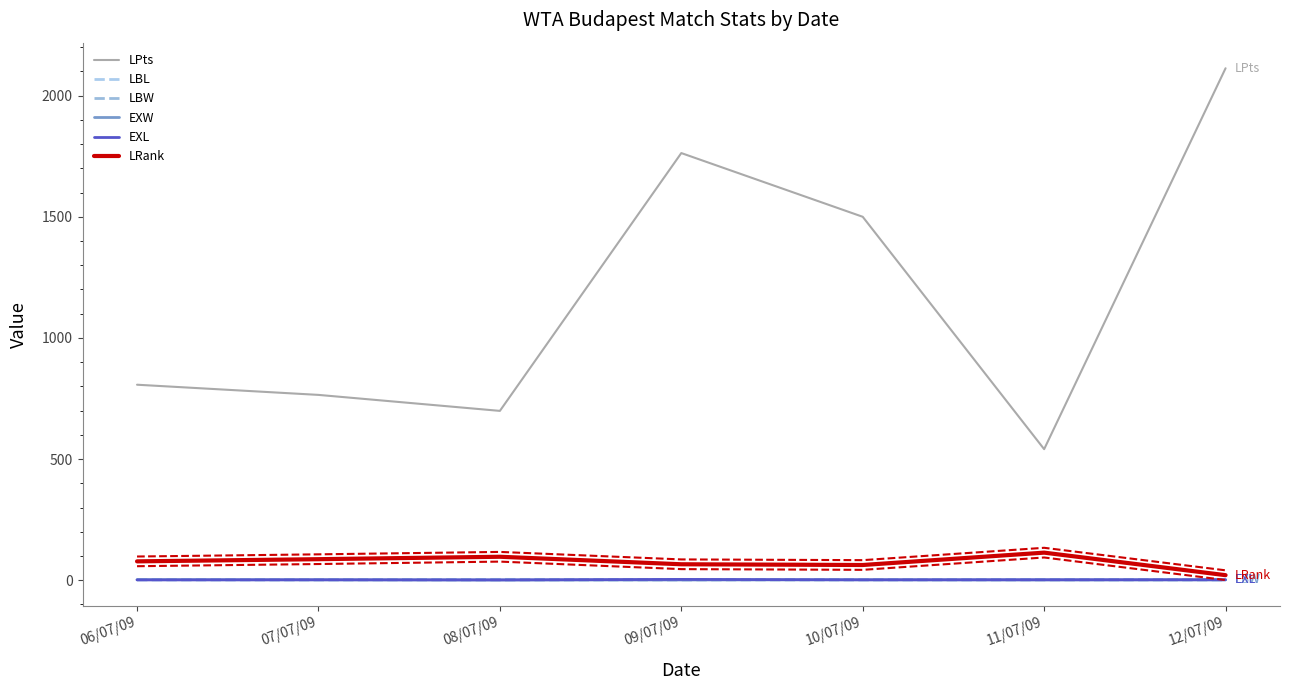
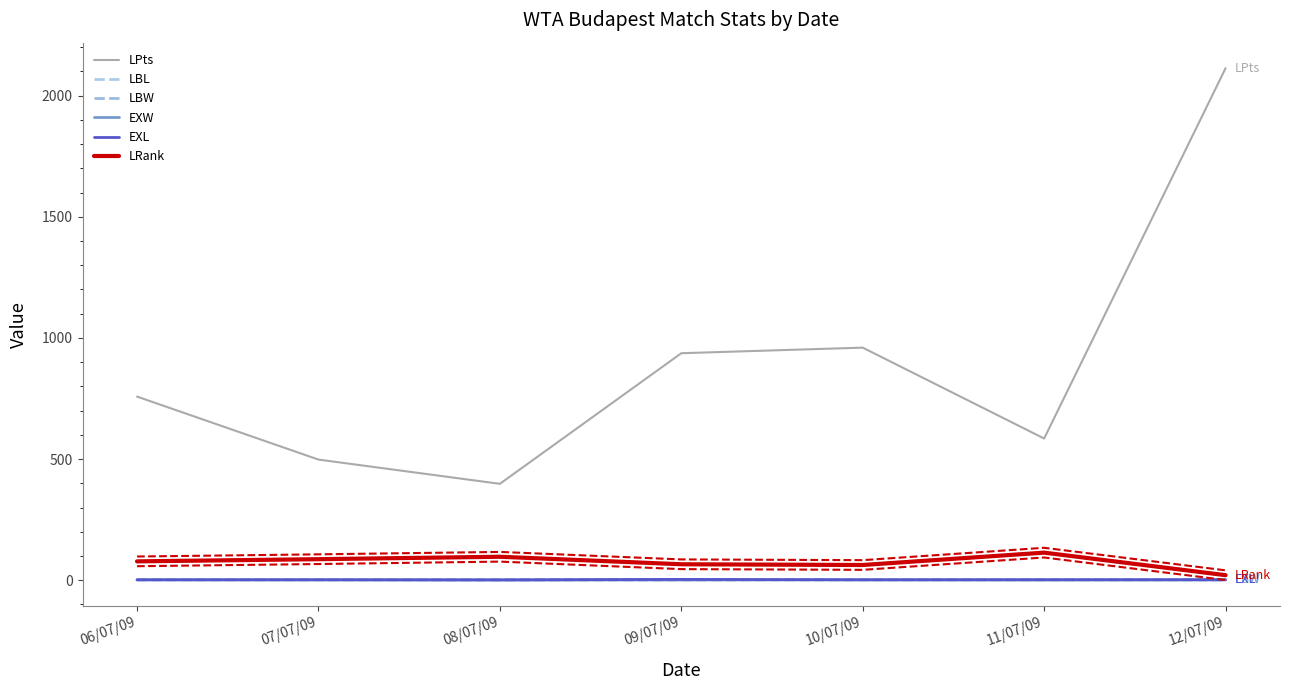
LPts, 06/07/09: 810 -> 760
LPts, 07/07/09: 770 -> 500
LPts, 08/07/09: 700 -> 400
LPts, 09/07/09: 1760 -> 940
LPts, 10/07/09: 1500 -> 960
LPts, 11/07/09: 540 -> 590
